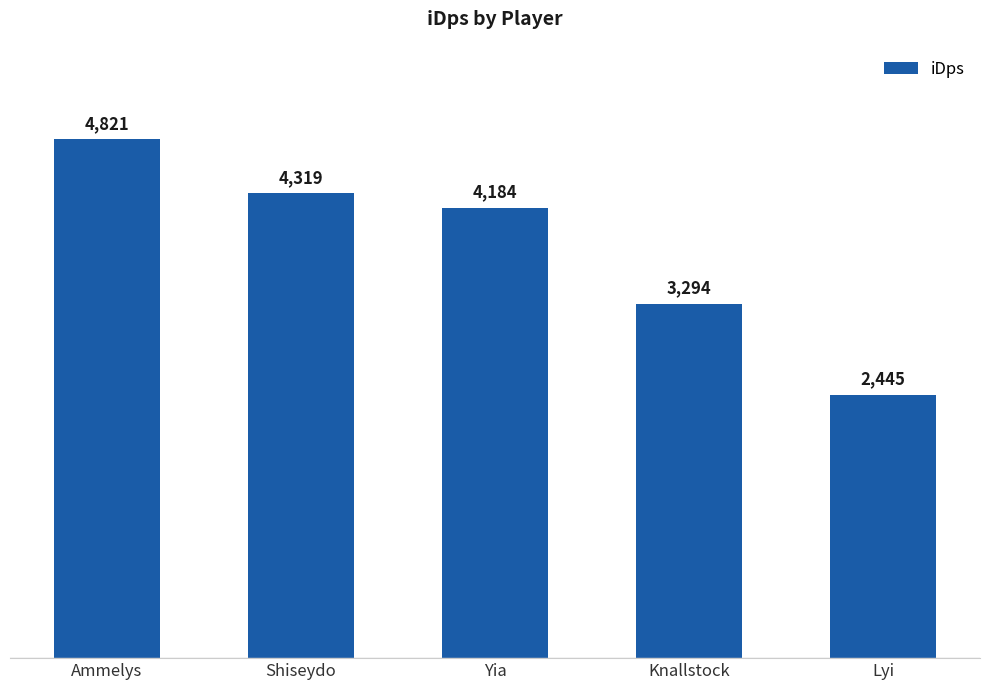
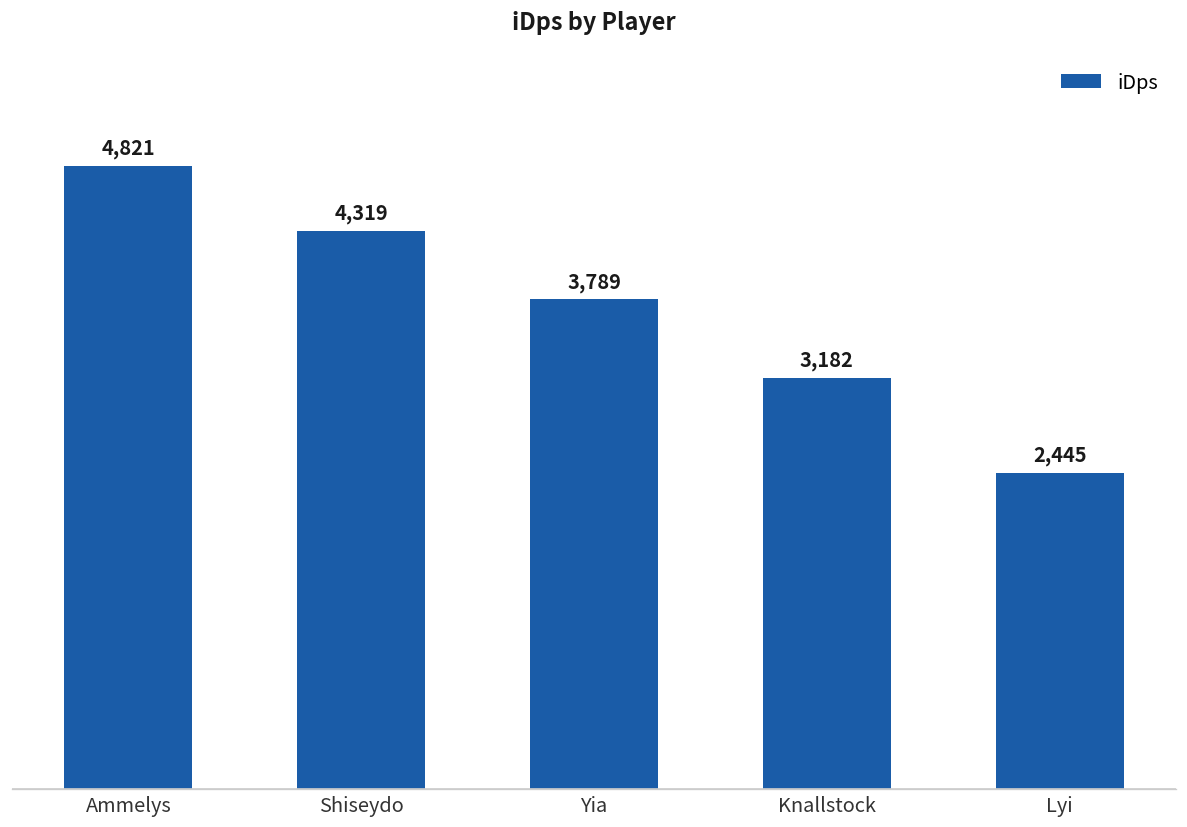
Yia: 4,184 -> 3,789
Knallstock: 3,294 -> 3,182
